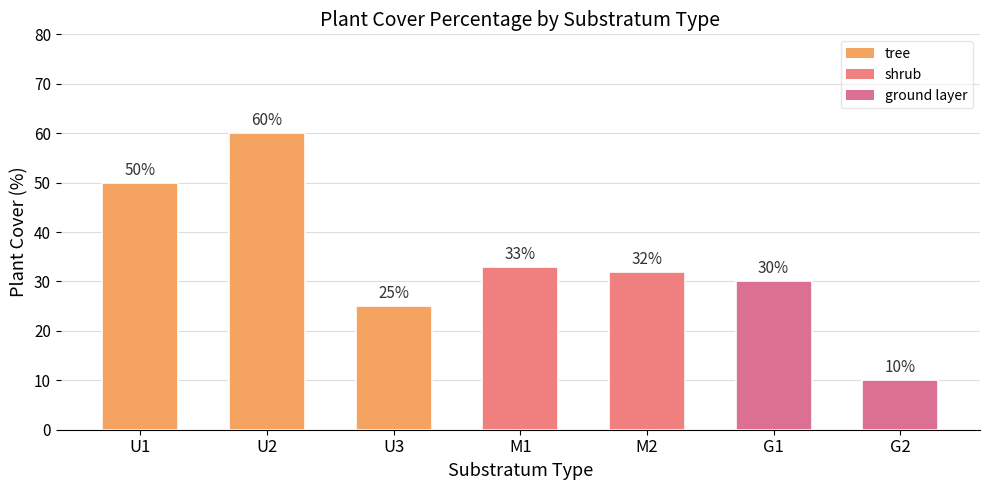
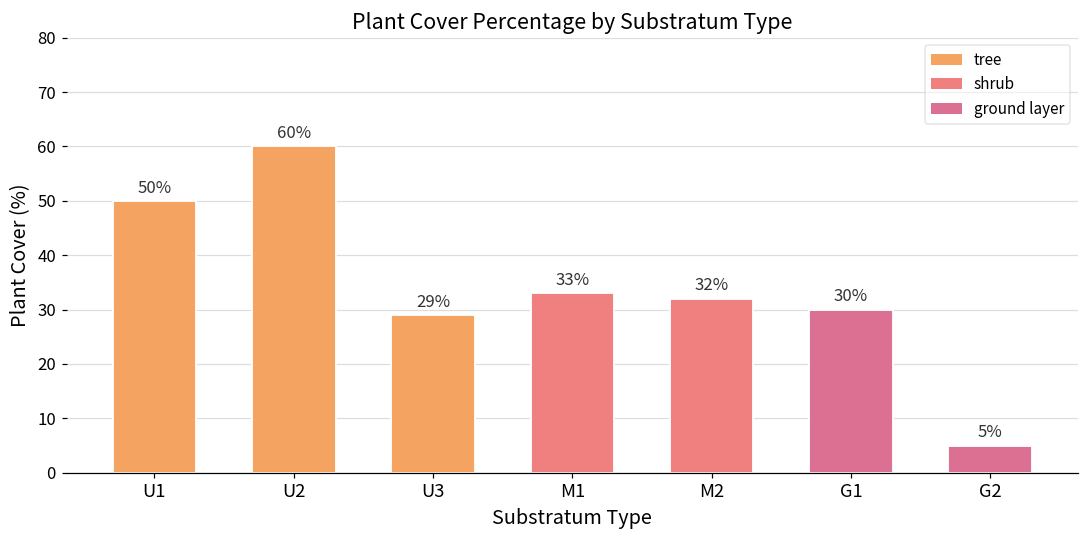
U3: 25% -> 29%
G2: 10% -> 5%
